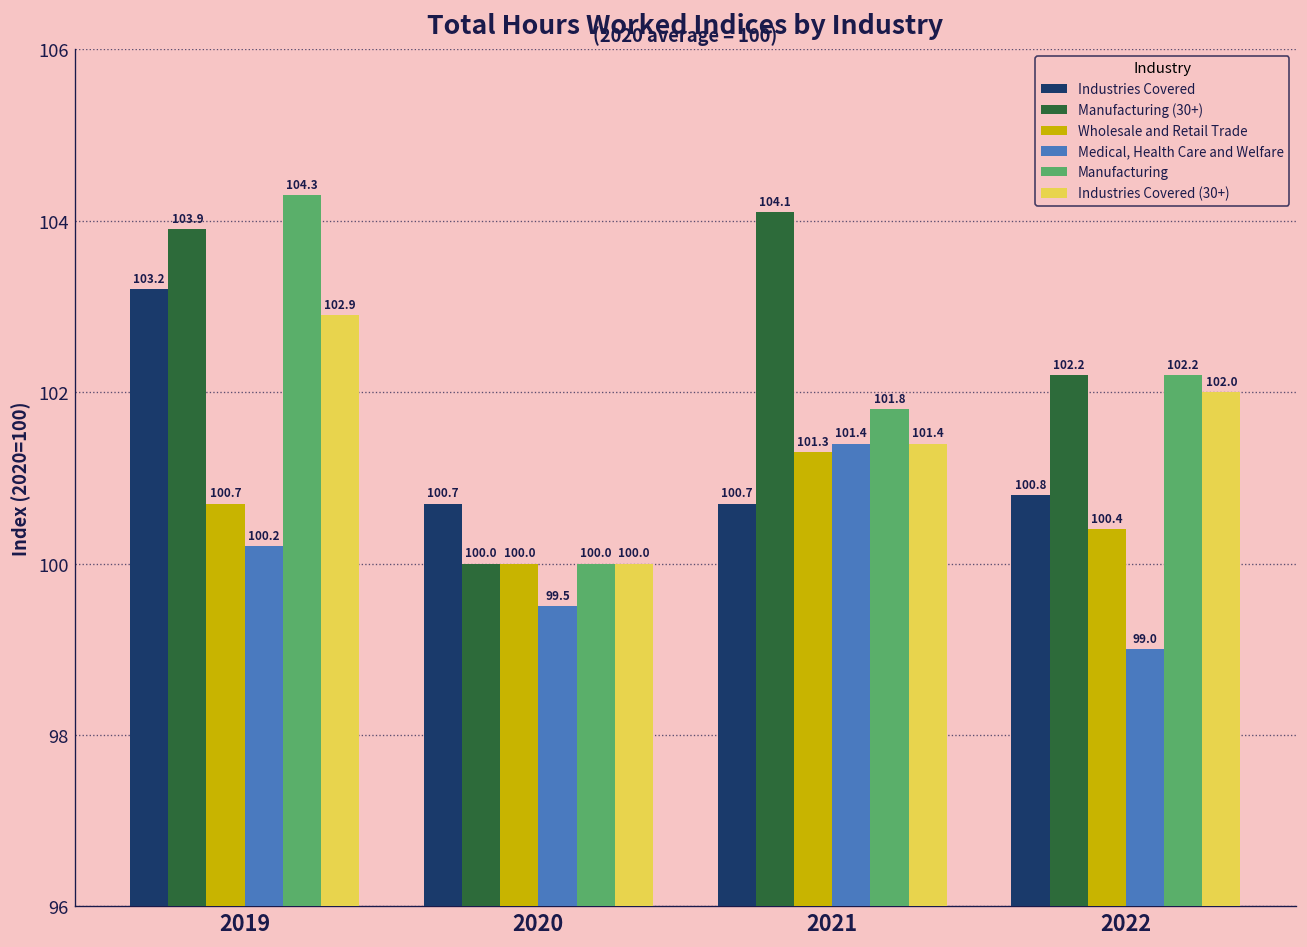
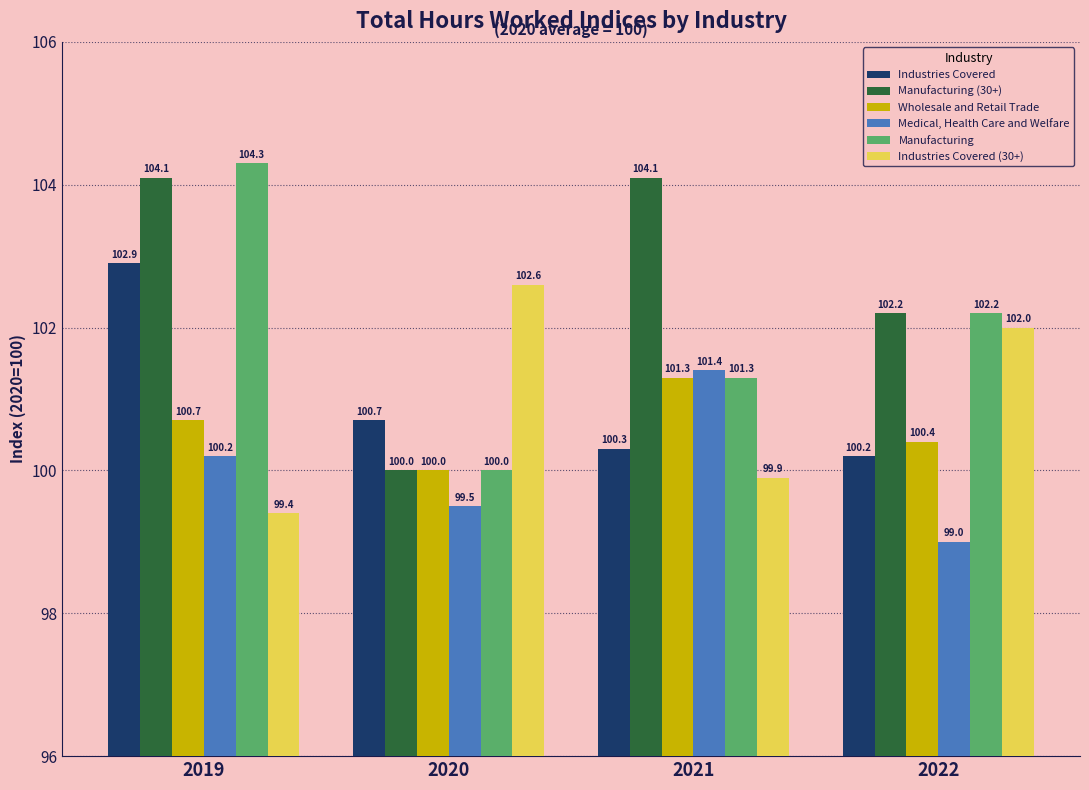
Industries Covered, 2019: 103.2 -> 102.9
Manufacturing (30+), 2019: 103.9 -> 104.1
Industries Covered (30+), 2019: 102.9 -> 99.4
Industries Covered (30+), 2020: 100.0 -> 102.6
Industries Covered, 2021: 100.7 -> 100.3
Manufacturing, 2021: 101.8 -> 101.3
Industries Covered (30+), 2021: 101.4 -> 99.9
Industries Covered, 2022: 100.8 -> 100.2
